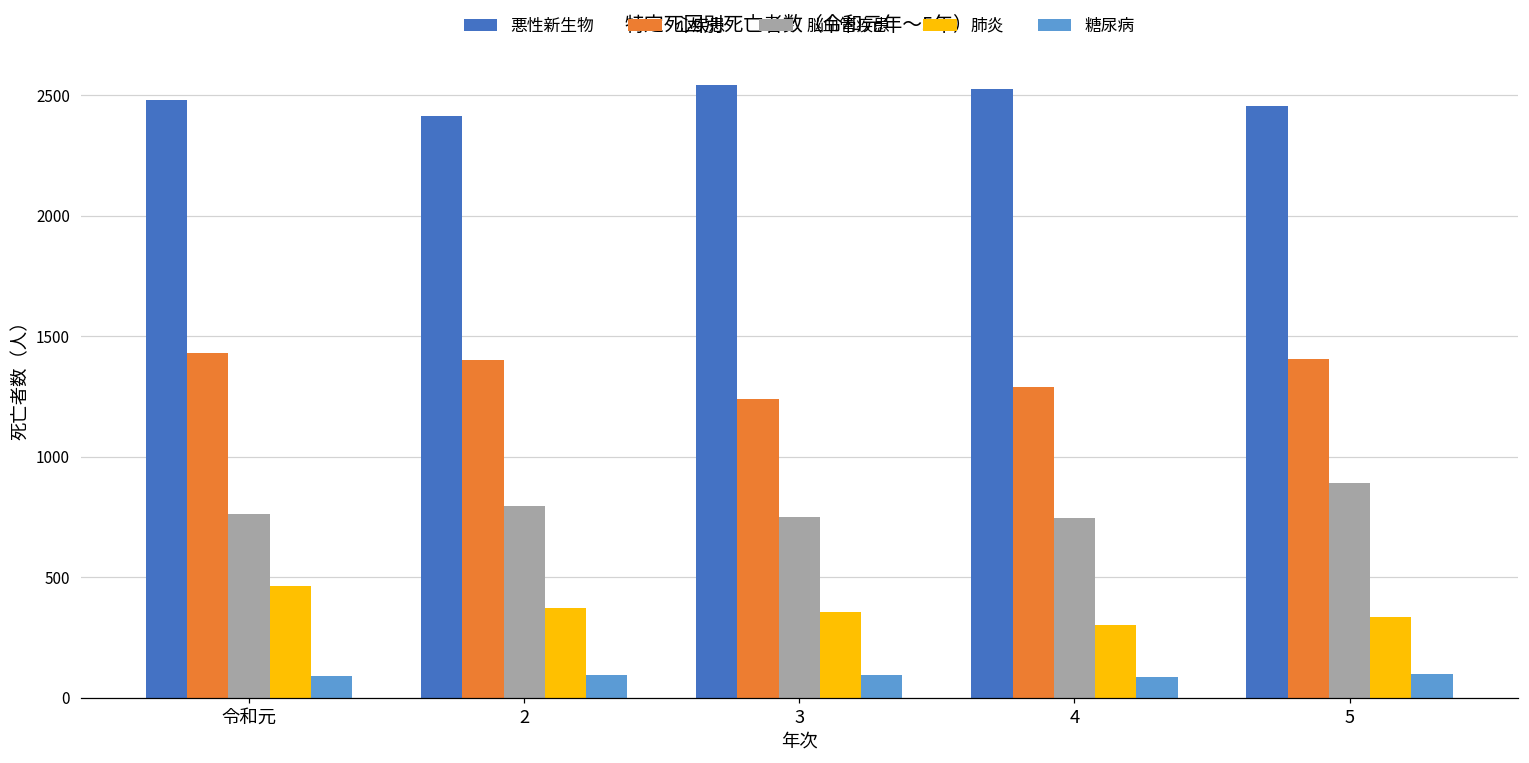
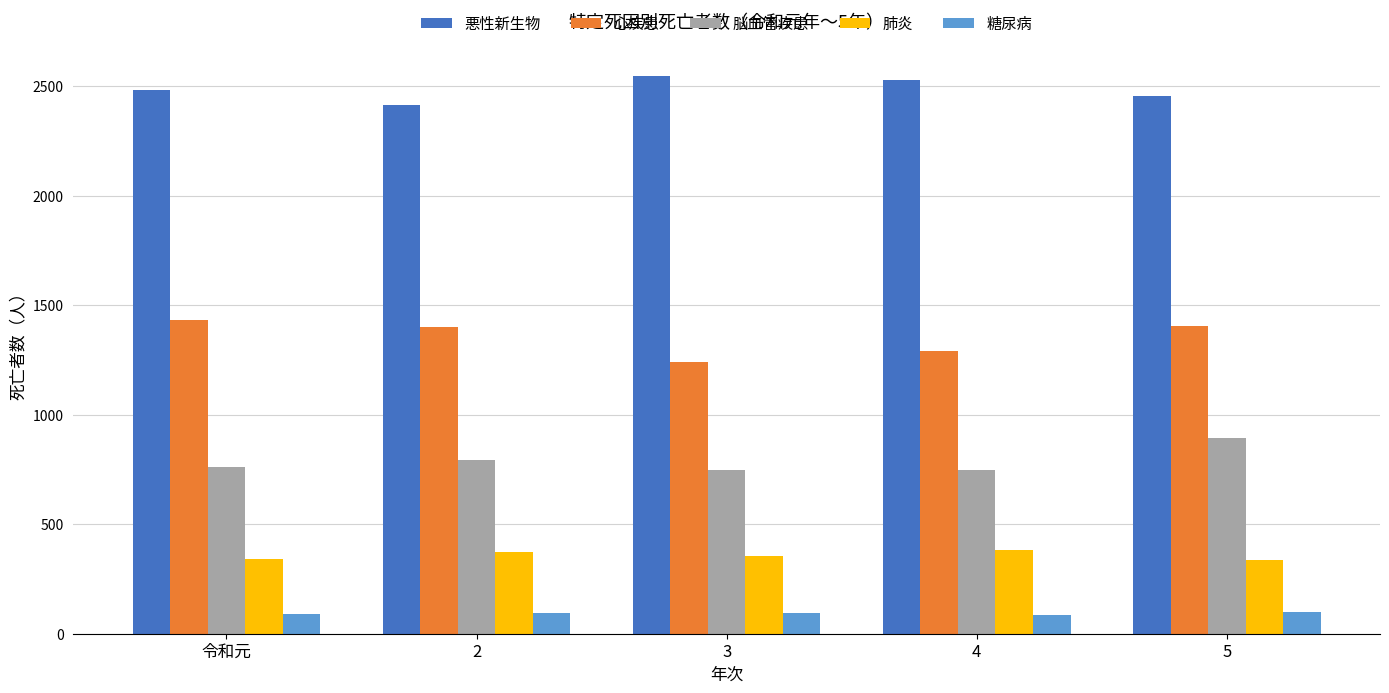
肺炎, 令和元: 460 -> 340
肺炎, 4: 300 -> 380
